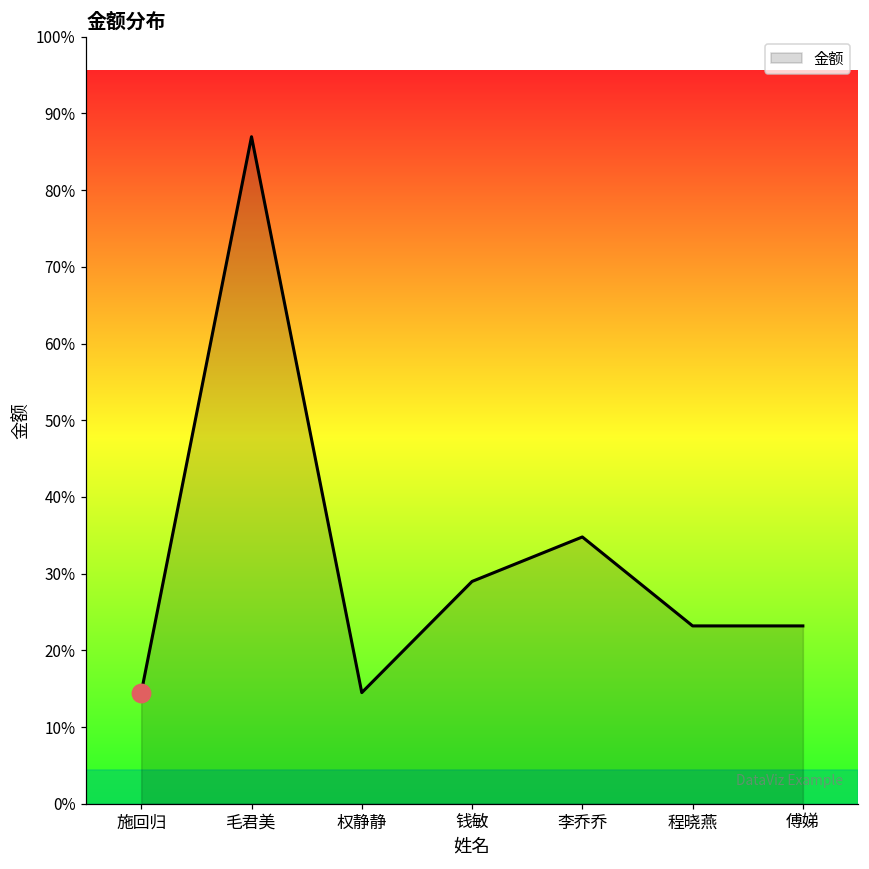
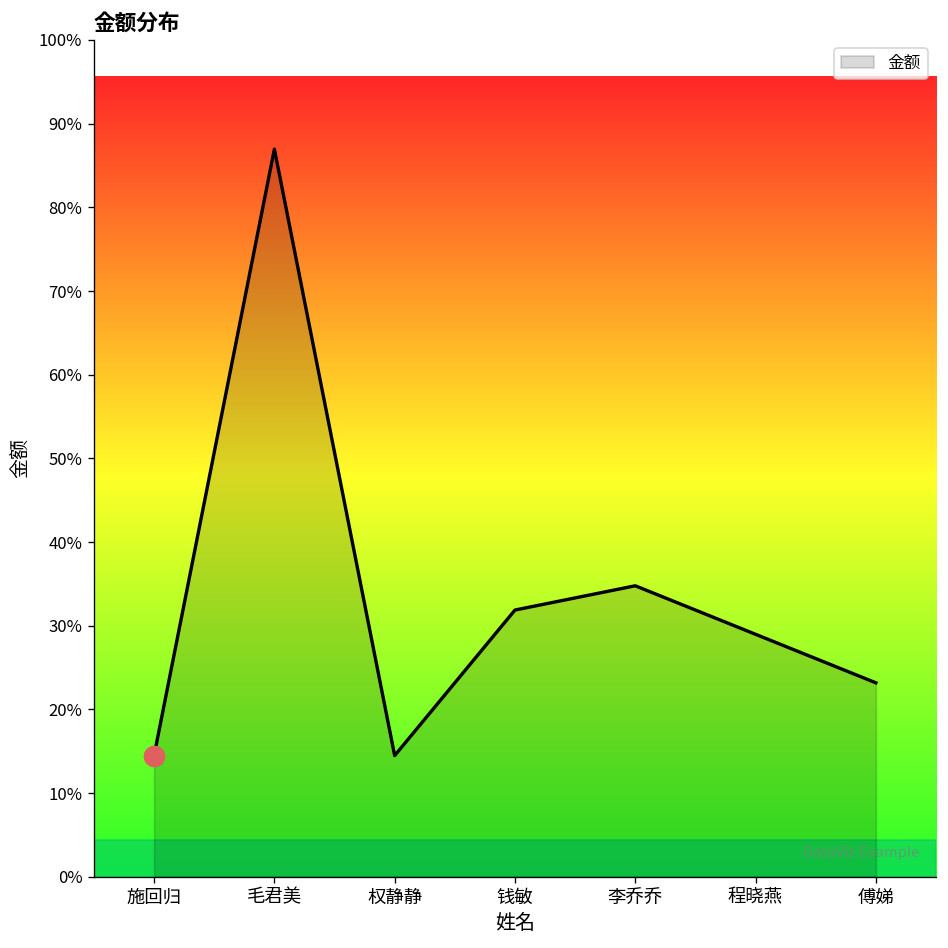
金额, 钱敏: 29% -> 32%
金额, 程晓燕: 23% -> 29%
